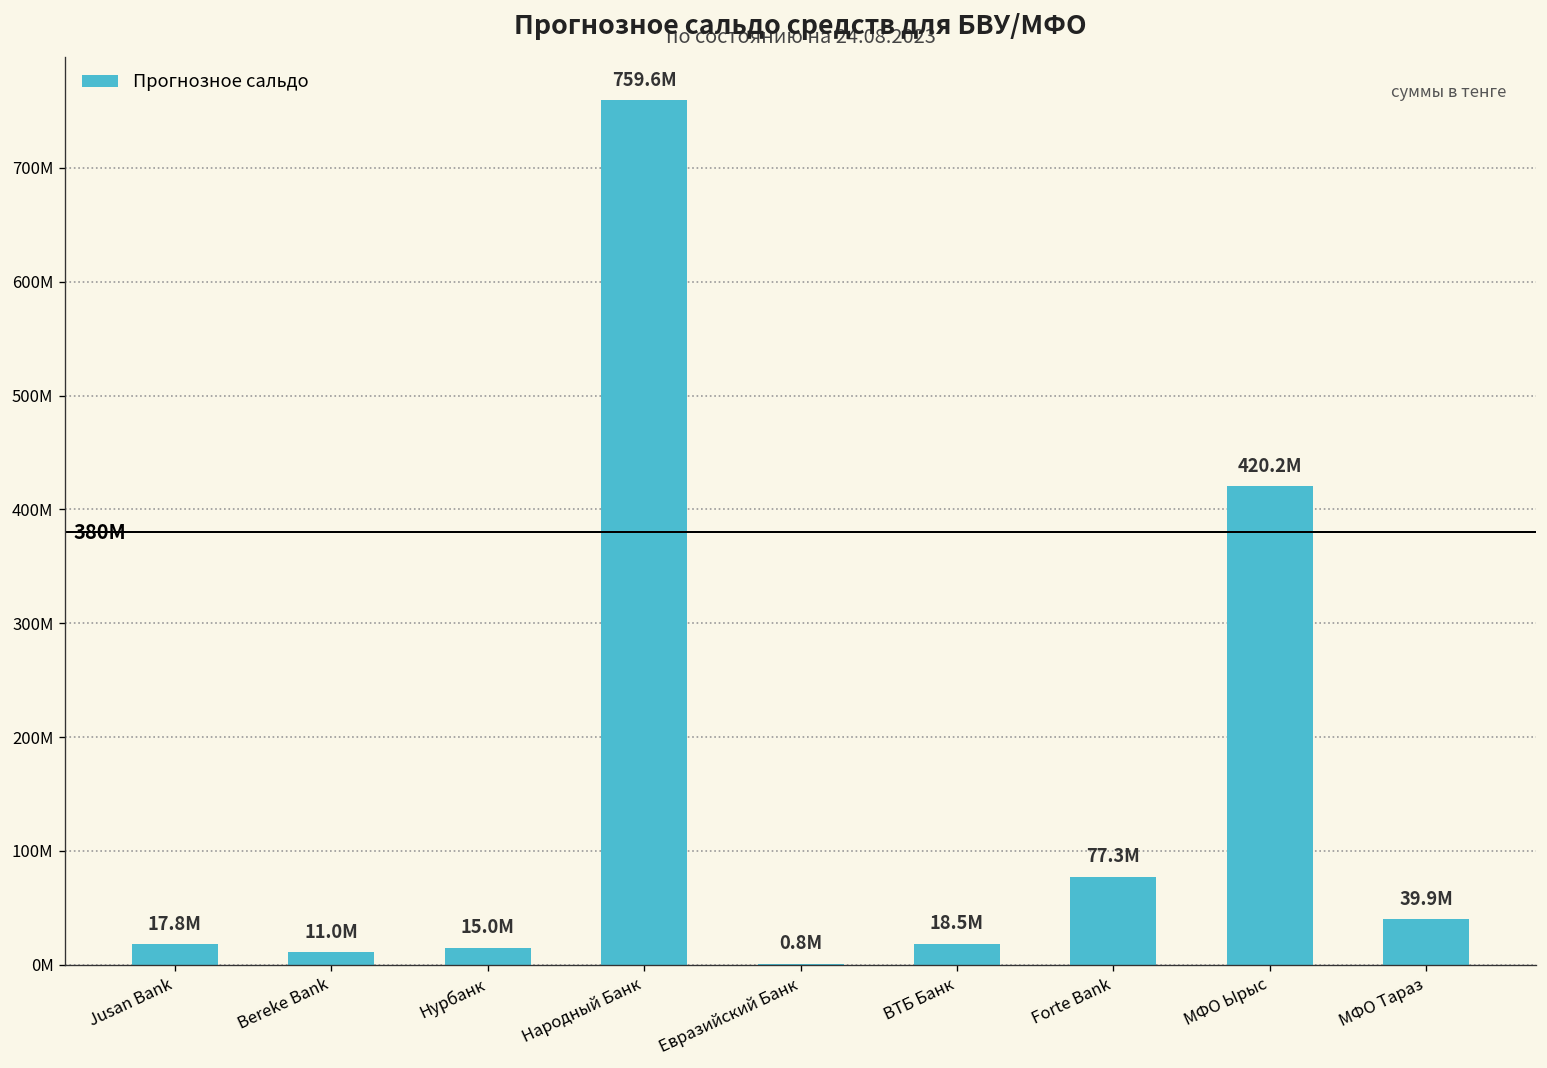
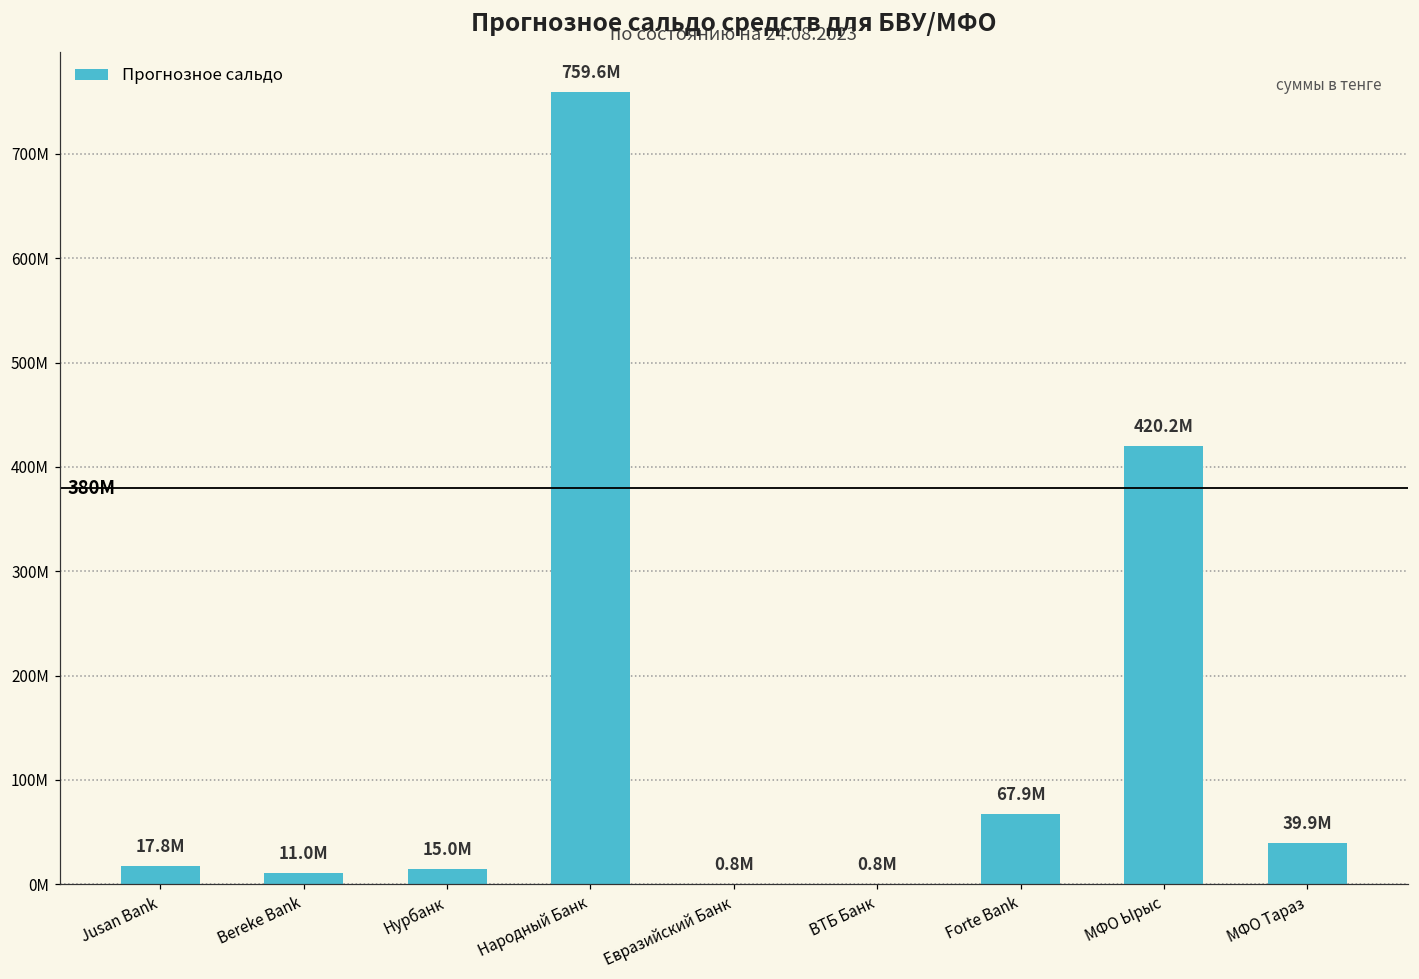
ВТБ Банк: 18.5M -> 0.8M
Forte Bank: 77.3M -> 67.9M
